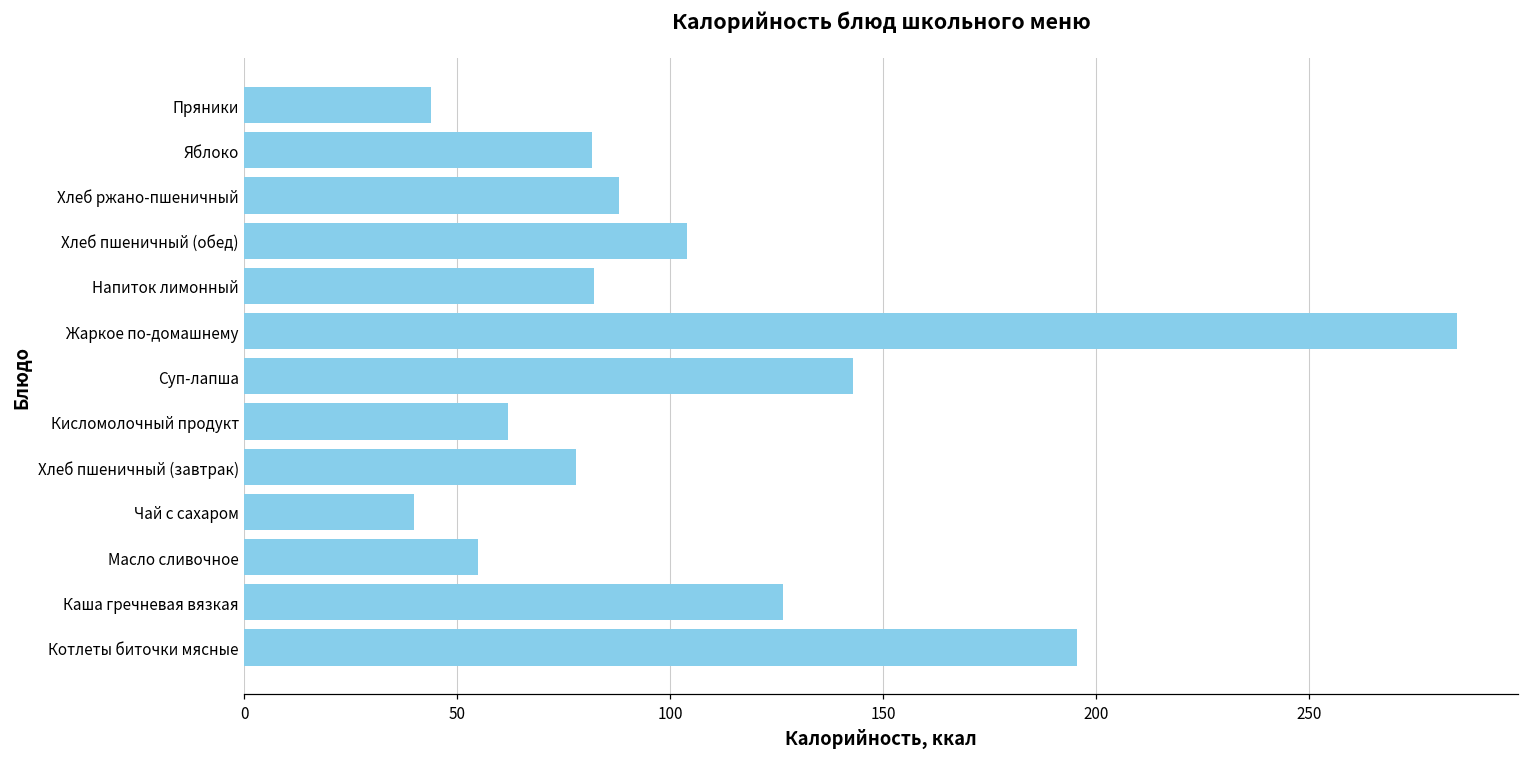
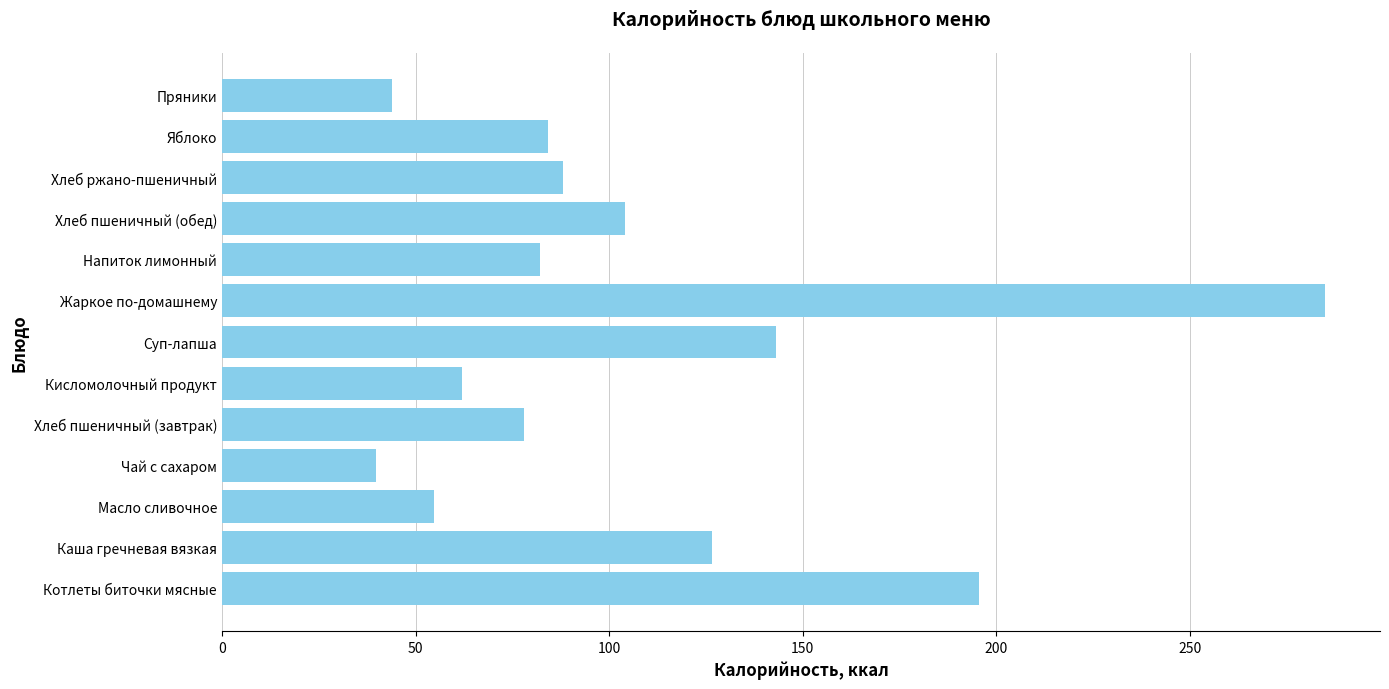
Яблоко: 82 -> 84
